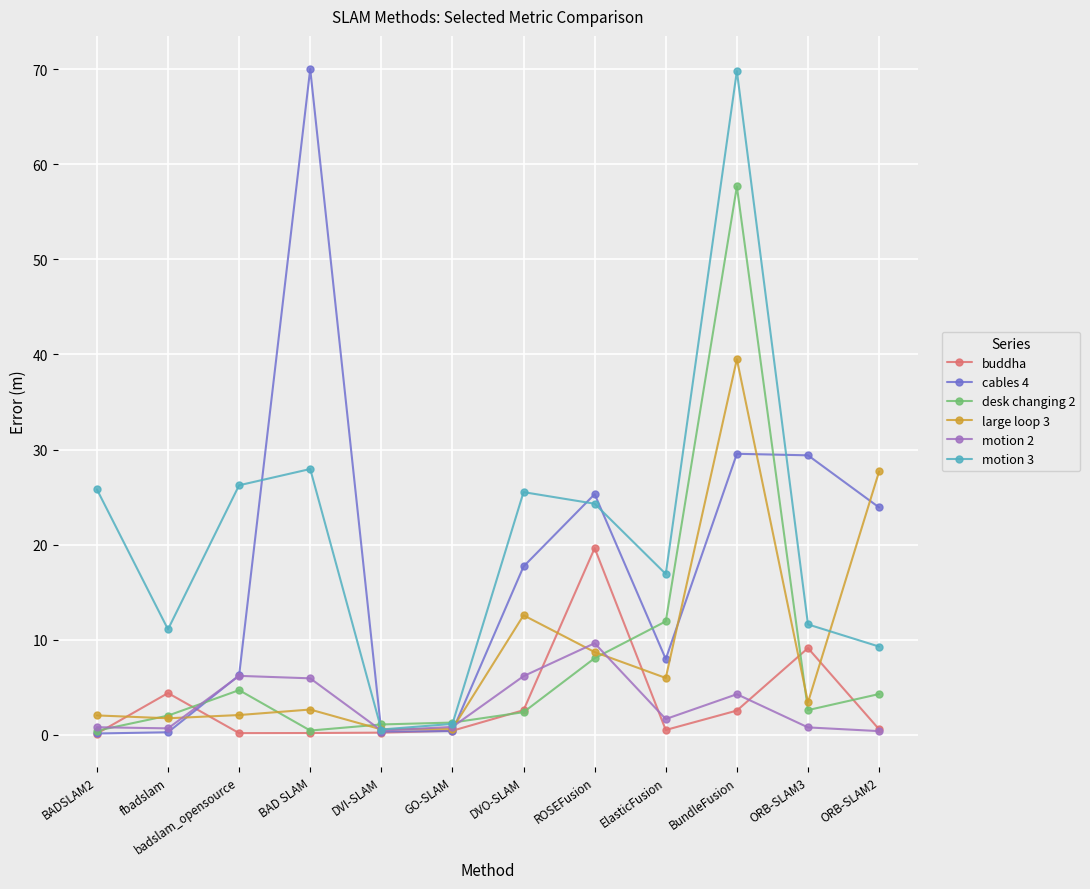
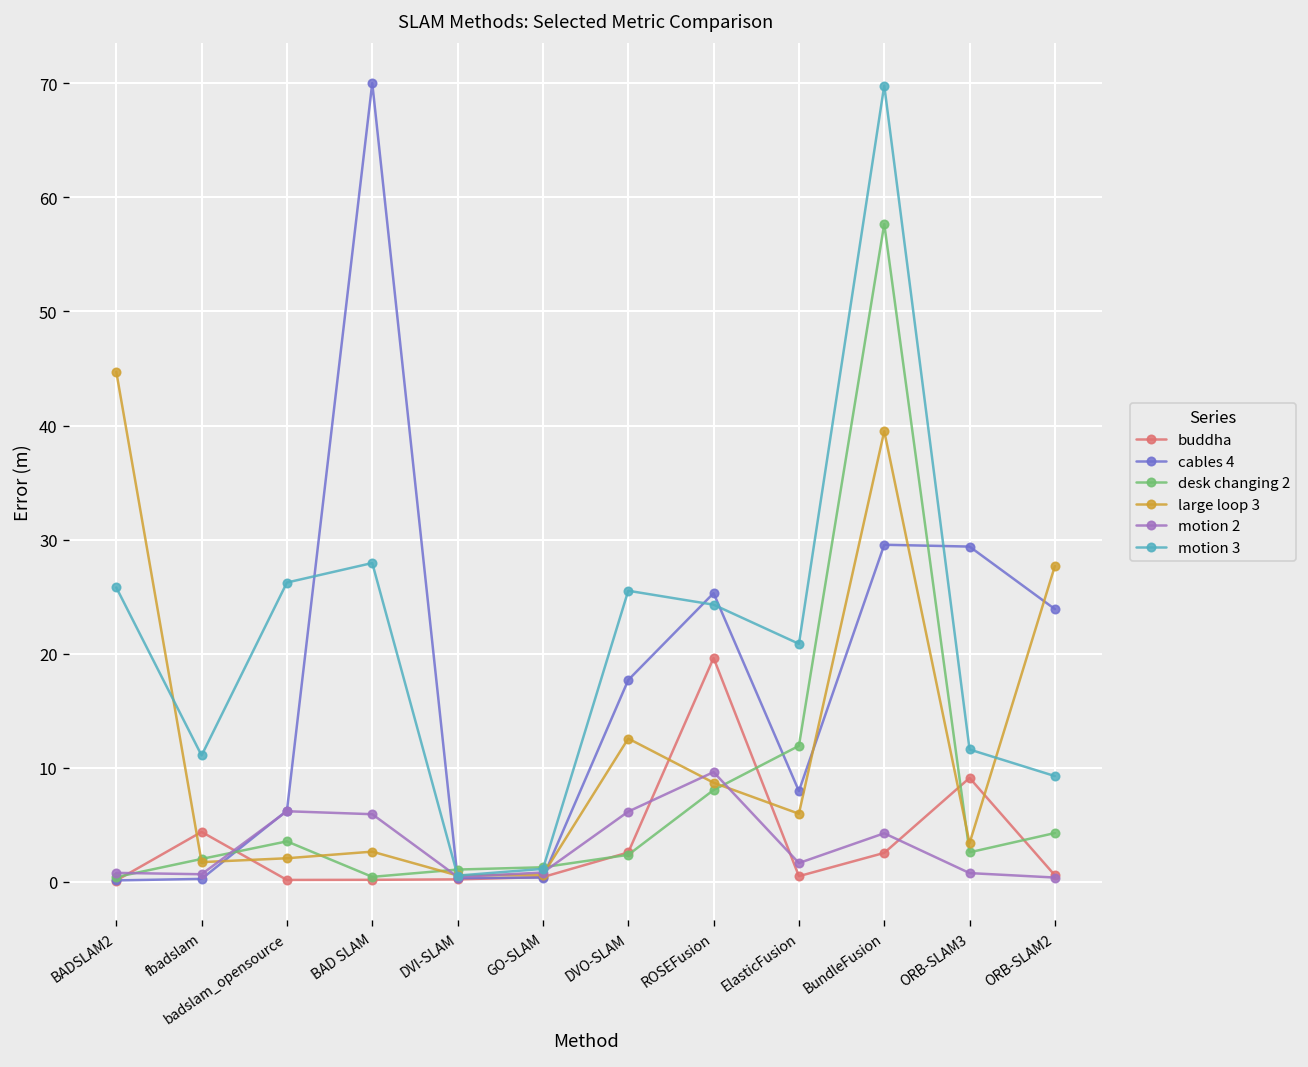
large loop 3, BADSLAM2: 2 -> 45
desk changing 2, badslam_opensource: 5 -> 4
motion 3, ElasticFusion: 17 -> 21
